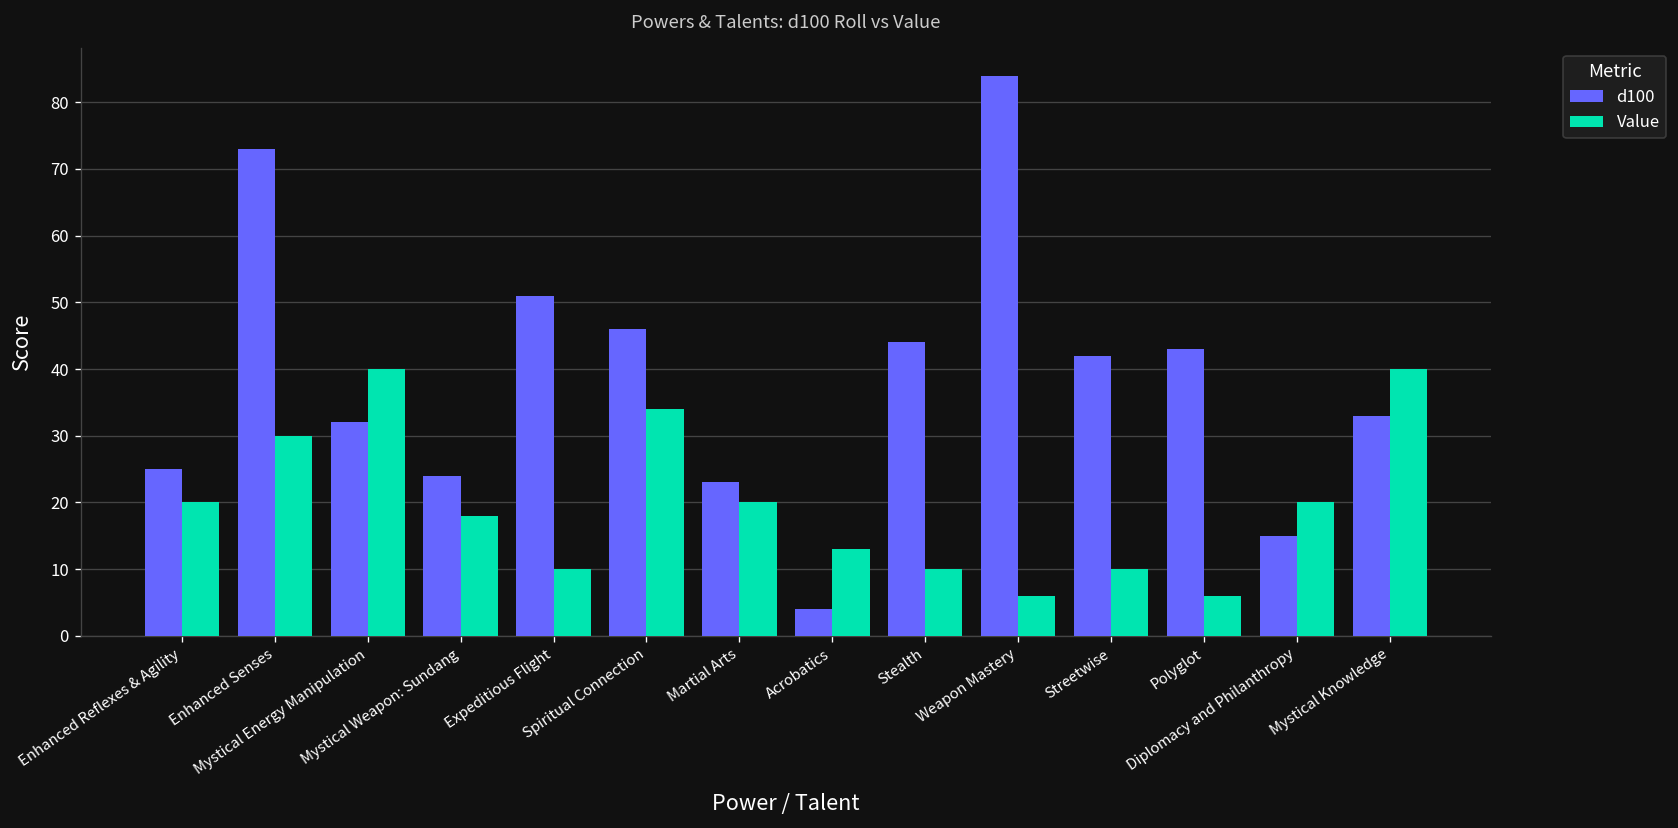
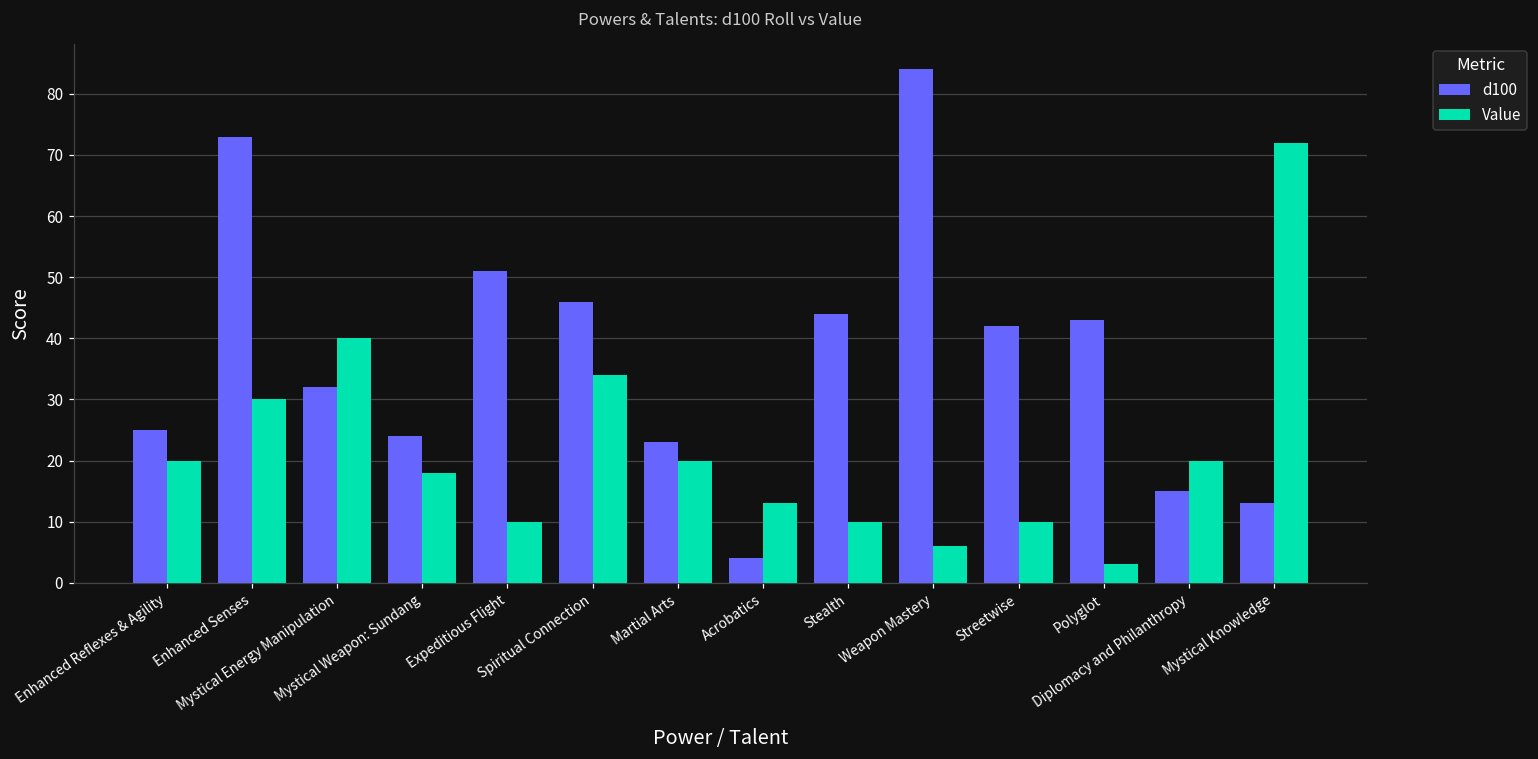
Value, Polyglot: 6 -> 3
d100, Mystical Knowledge: 33 -> 13
Value, Mystical Knowledge: 40 -> 72
